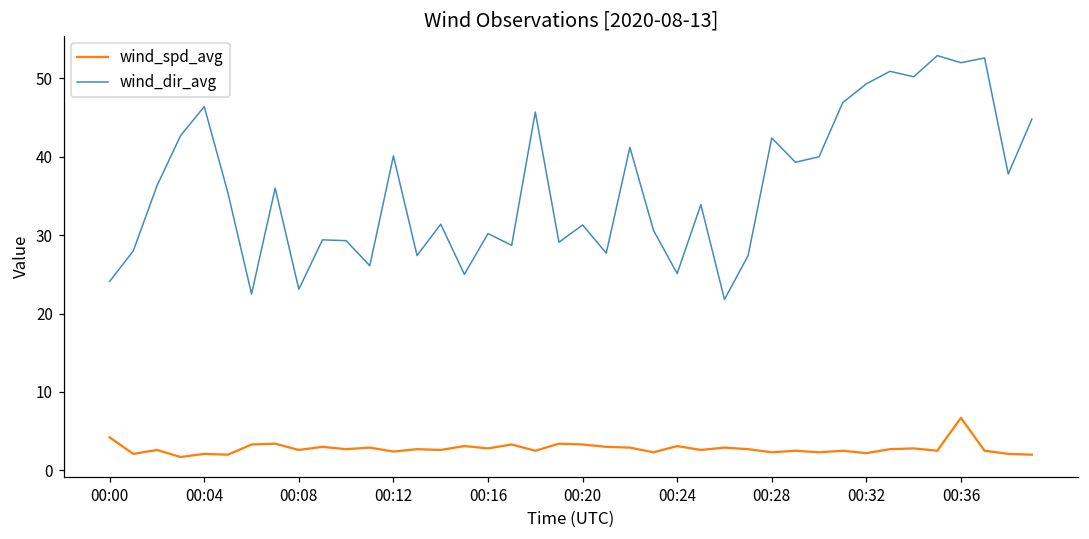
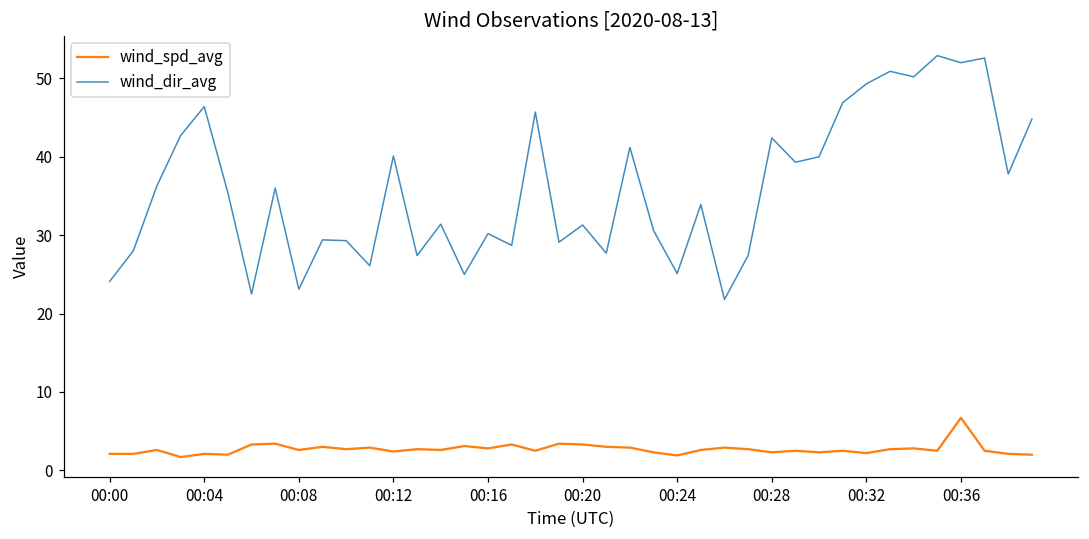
wind_spd_avg, 00:00: 4 -> 2
wind_spd_avg, 00:24: 3 -> 2
